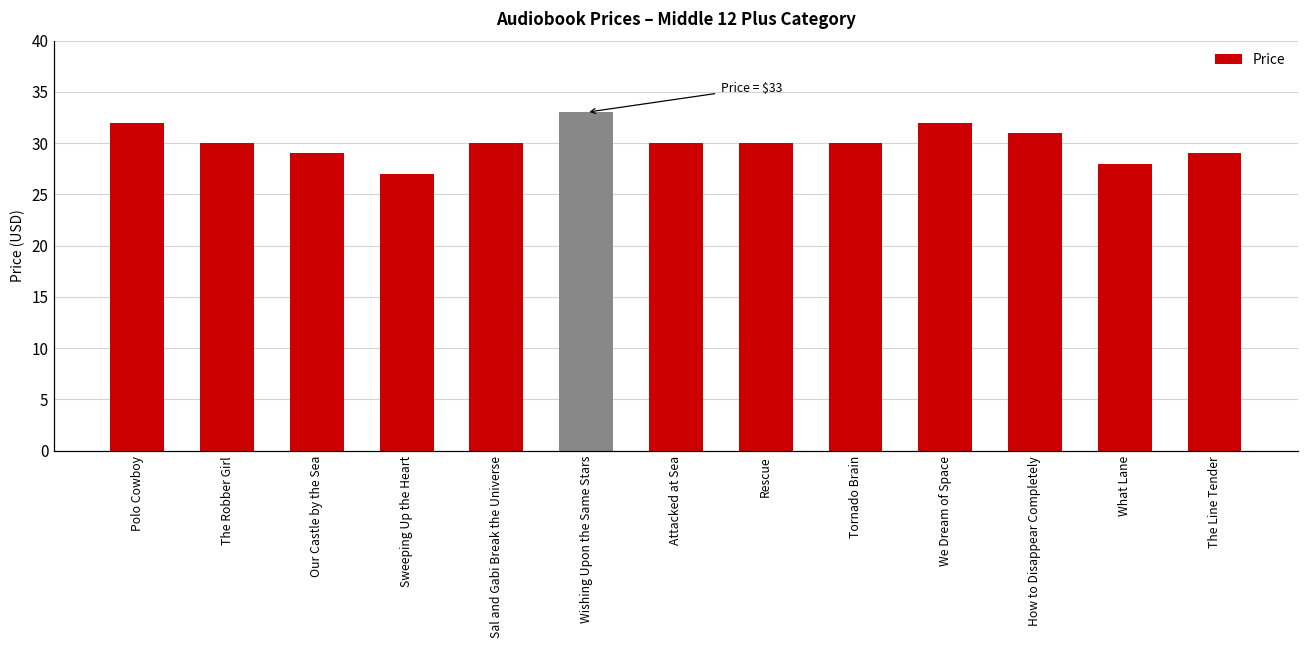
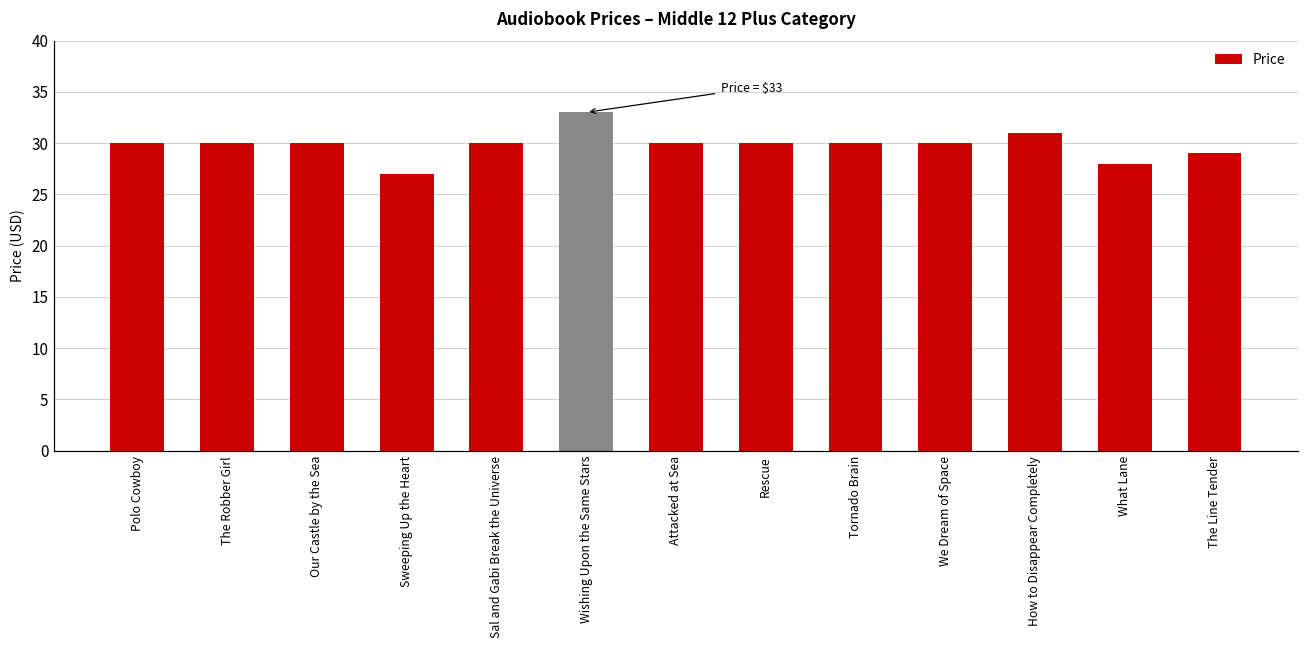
Polo Cowboy: 32 -> 30
Our Castle by the Sea: 29 -> 30
We Dream of Space: 32 -> 30
